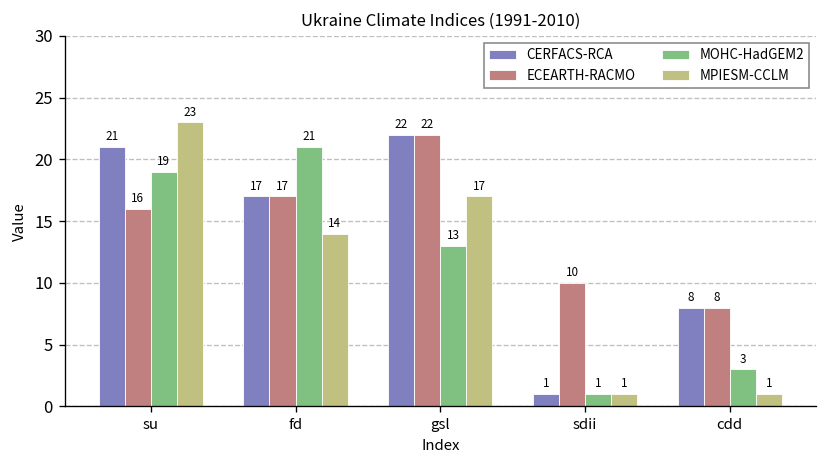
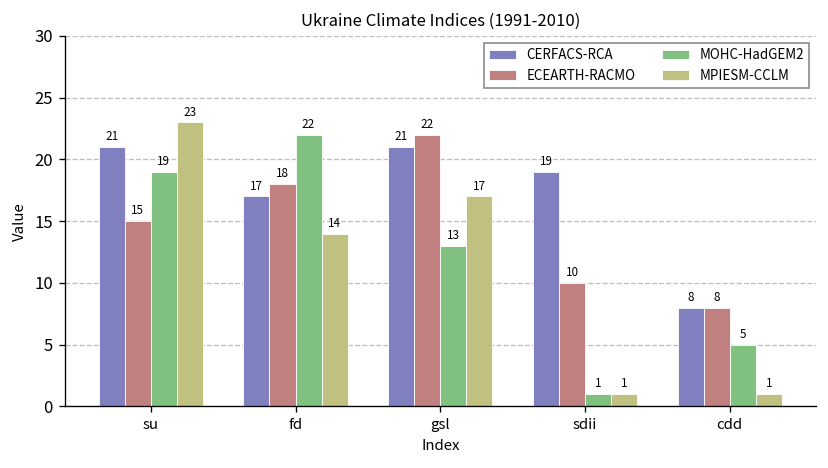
ECEARTH-RACMO, su: 16 -> 15
ECEARTH-RACMO, fd: 17 -> 18
MOHC-HadGEM2, fd: 21 -> 22
CERFACS-RCA, gsl: 22 -> 21
CERFACS-RCA, sdii: 1 -> 19
MOHC-HadGEM2, cdd: 3 -> 5
